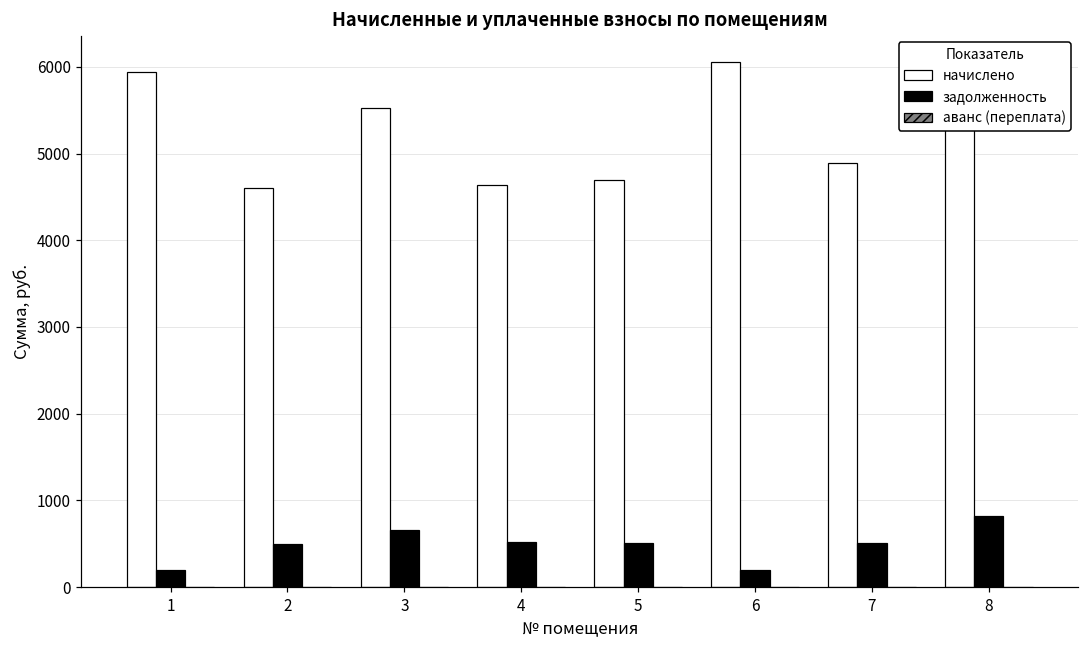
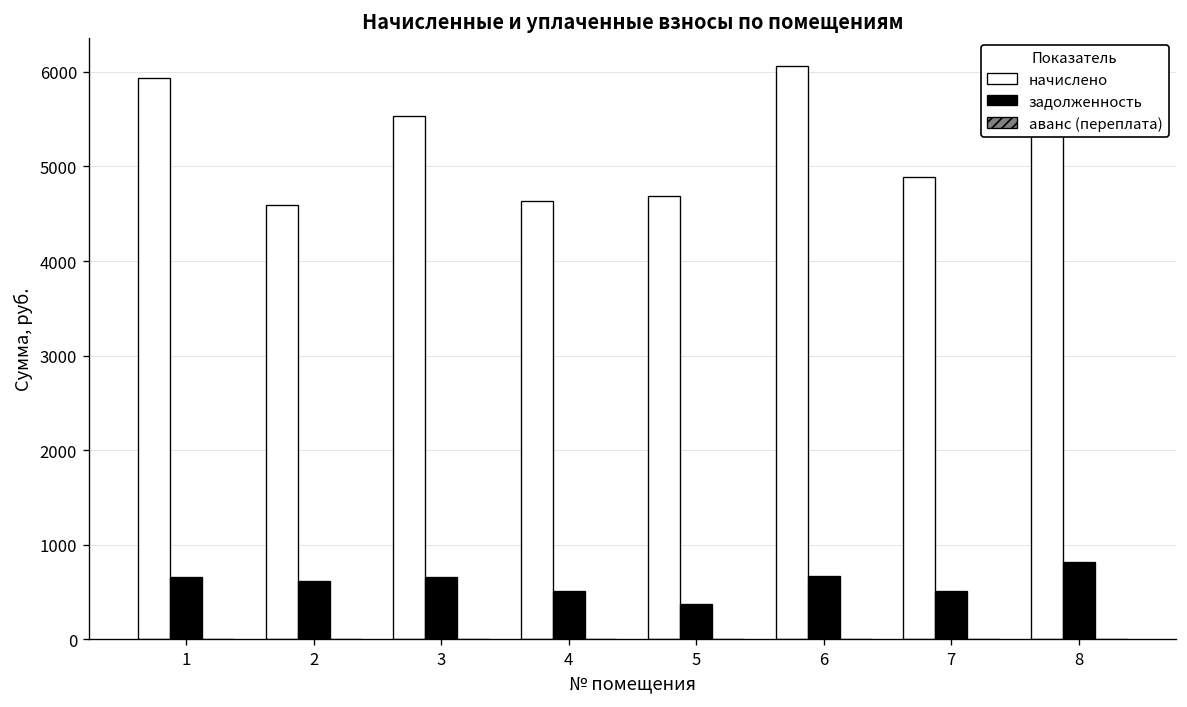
задолженность, 1: 200 -> 700
задолженность, 2: 500 -> 600
задолженность, 5: 500 -> 400
задолженность, 6: 200 -> 700
